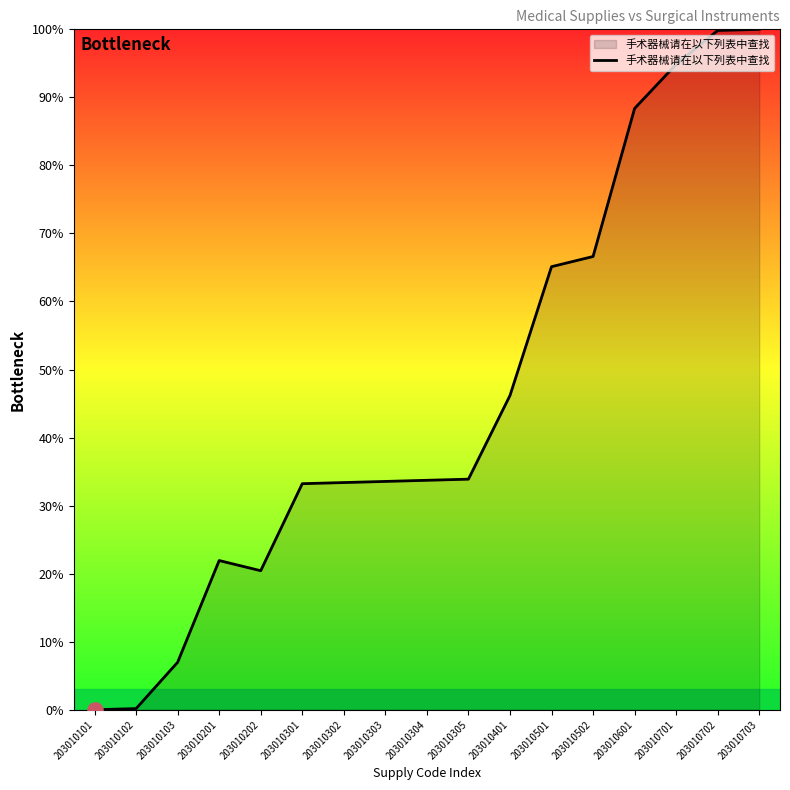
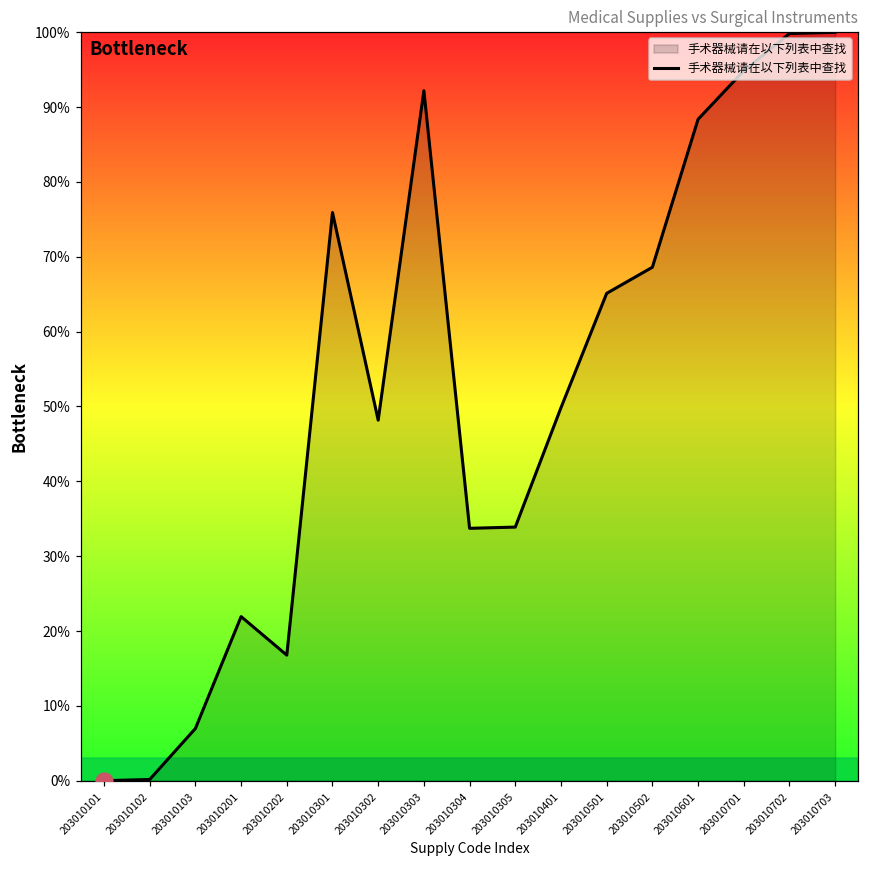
手术器械请在以下列表中查找, 203010202: 20% -> 17%
手术器械请在以下列表中查找, 203010301: 33% -> 76%
手术器械请在以下列表中查找, 203010302: 33% -> 48%
手术器械请在以下列表中查找, 203010303: 34% -> 92%
手术器械请在以下列表中查找, 203010401: 46% -> 50%
手术器械请在以下列表中查找, 203010502: 67% -> 69%
